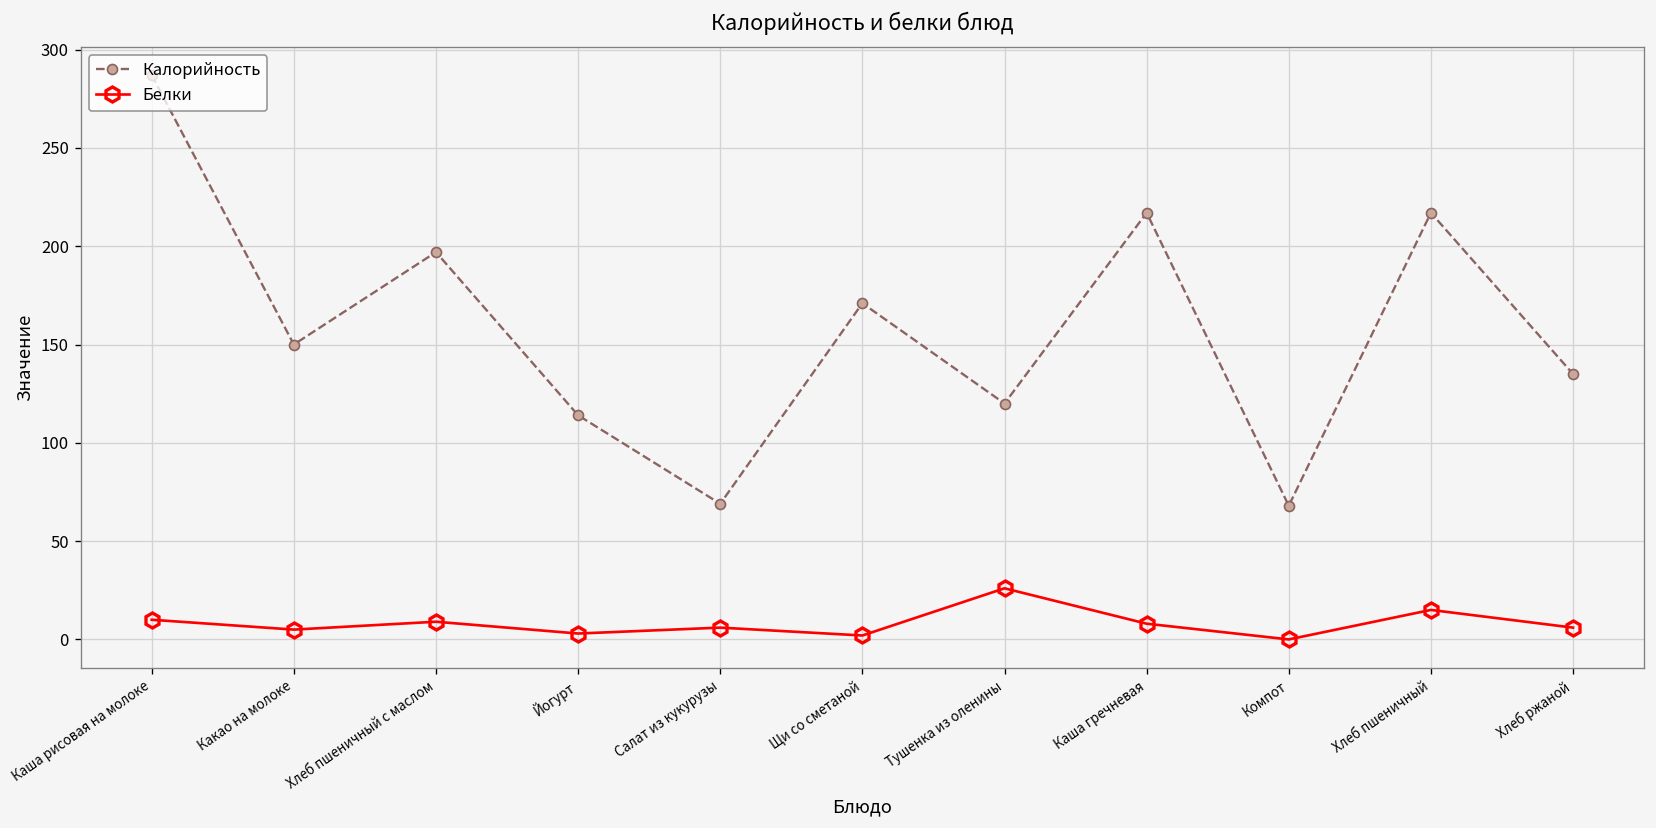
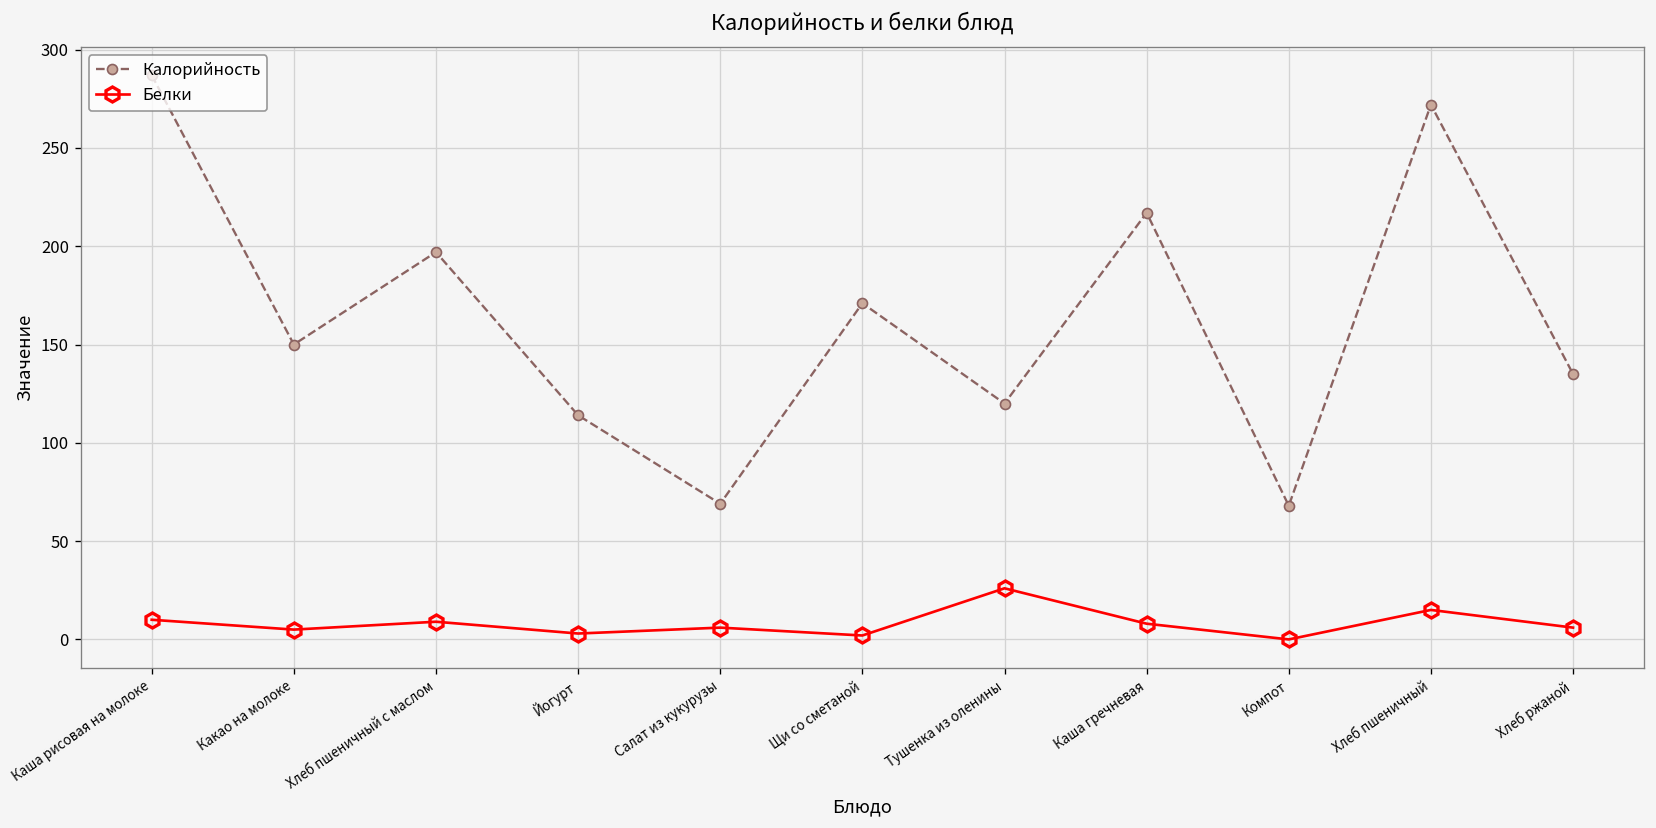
Калорийность, Хлеб пшеничный: 217 -> 272
